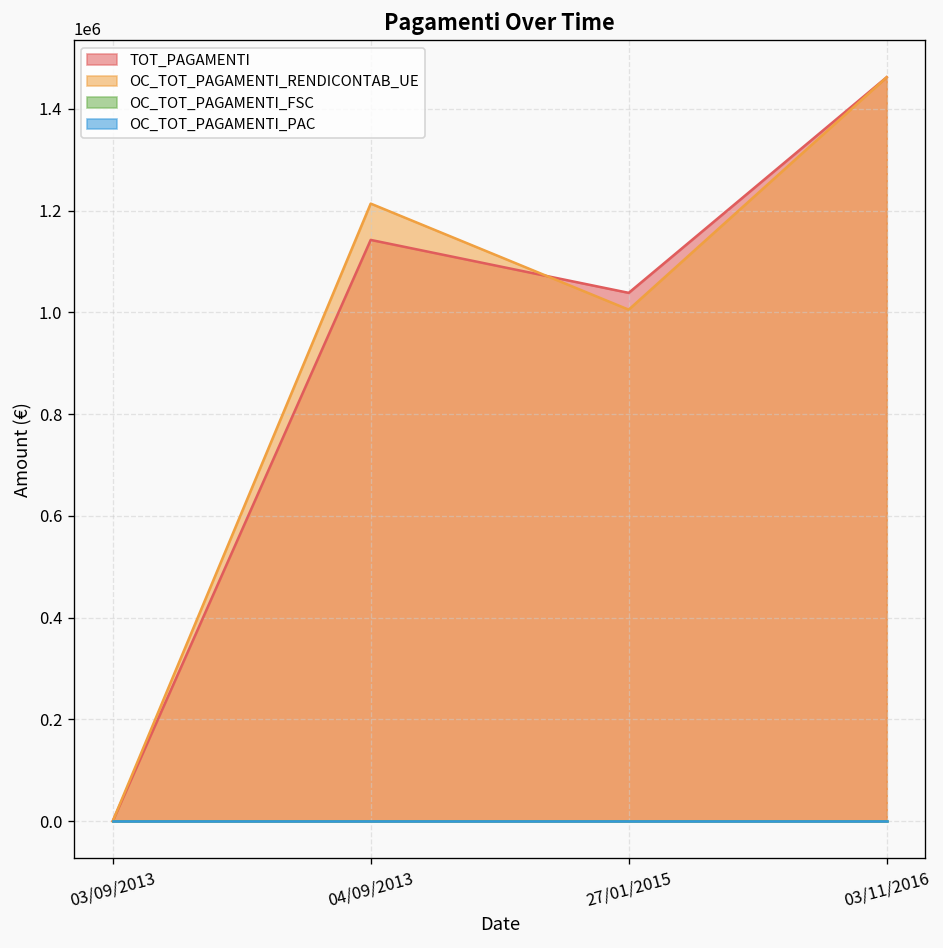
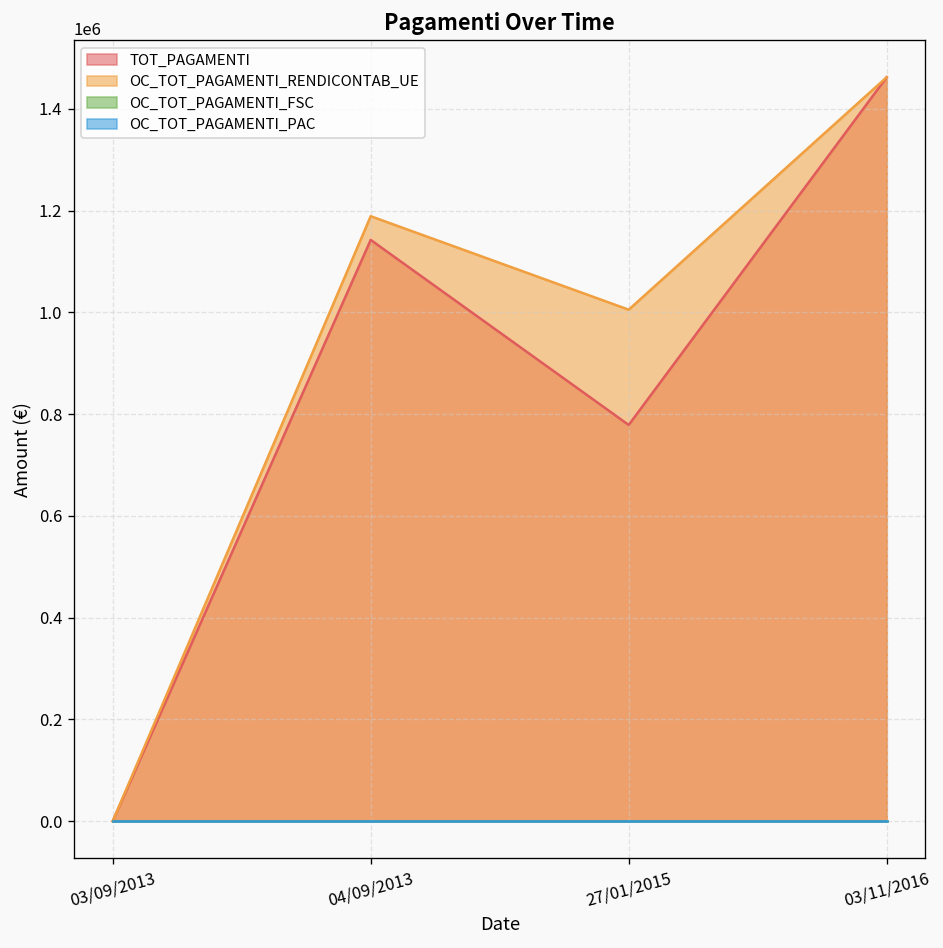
OC_TOT_PAGAMENTI_RENDICONTAB_UE, 04/09/2013: 1210000 -> 1190000
TOT_PAGAMENTI, 27/01/2015: 1040000 -> 780000
